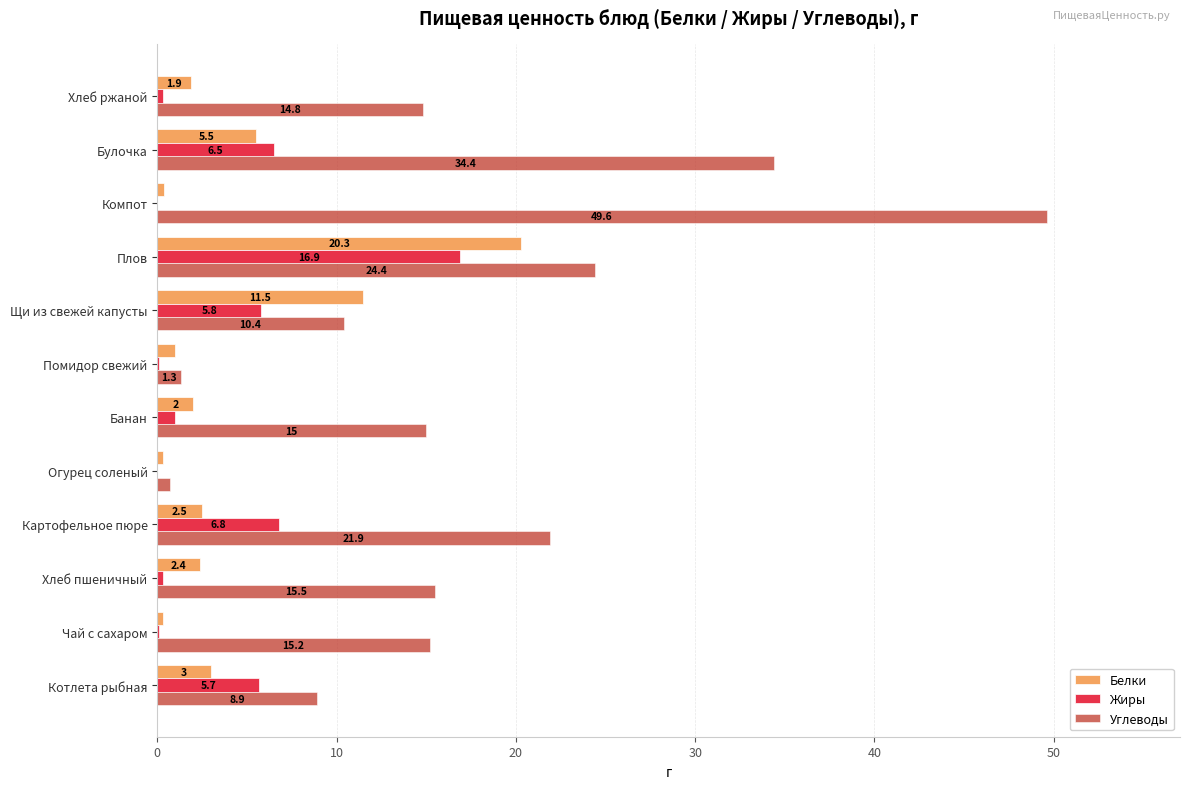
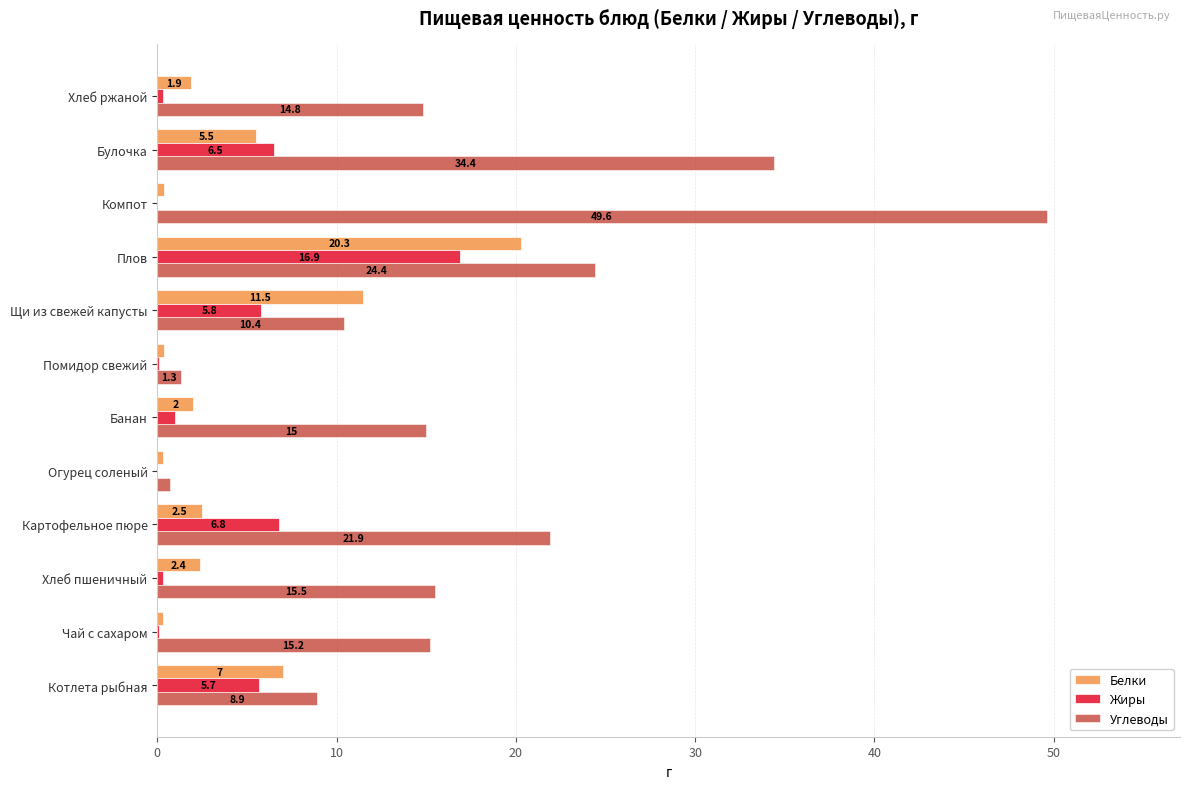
Белки, Помидор свежий: 1.0 -> 0.4
Белки, Котлета рыбная: 3 -> 7
